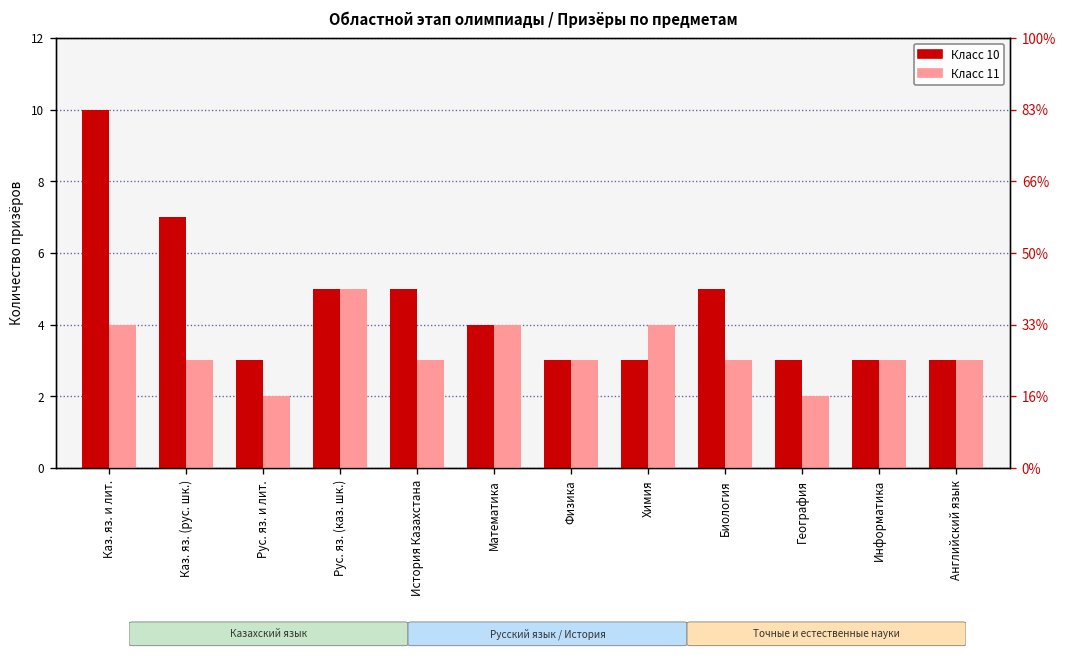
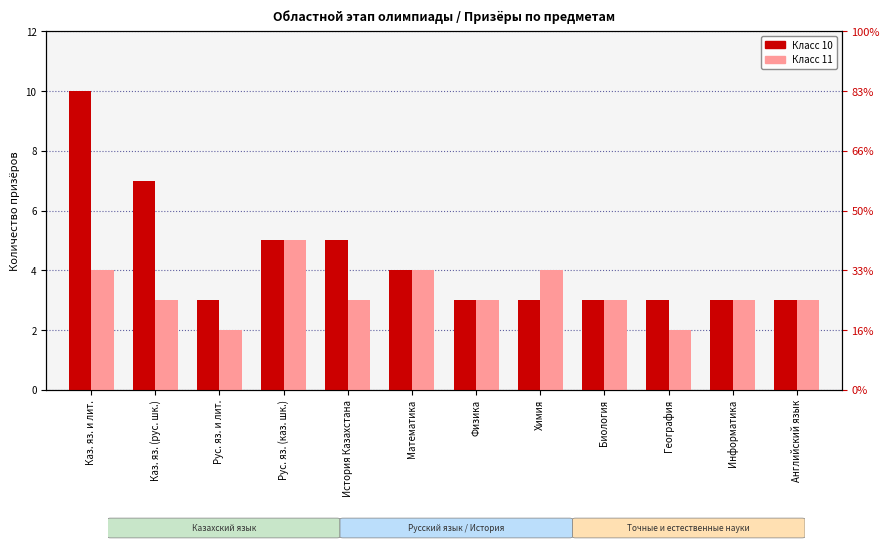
Класс 10, Биология: 5 -> 3
